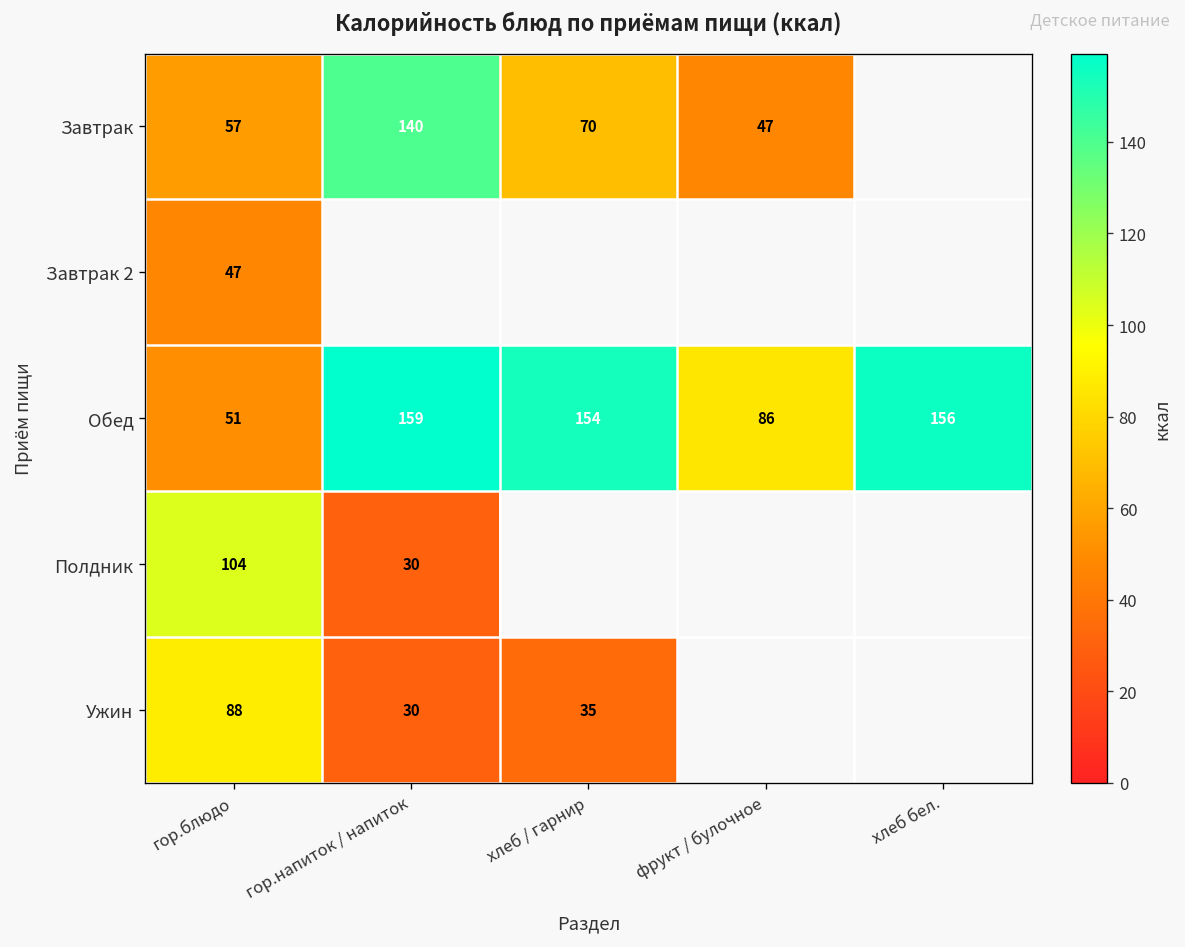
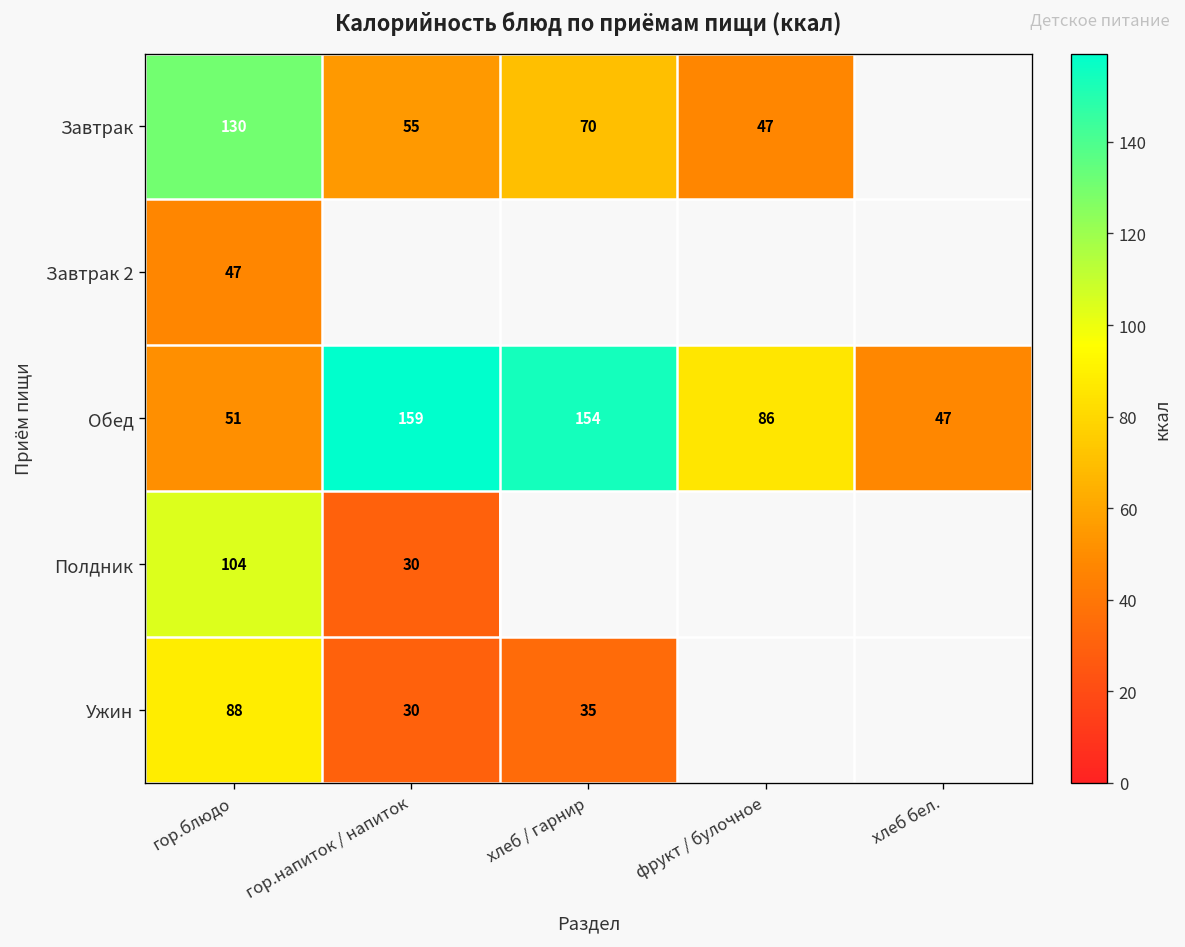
Завтрак, гор.блюдо: 57 -> 130
Завтрак, гор.напиток / напиток: 140 -> 55
Обед, хлеб бел.: 156 -> 47
